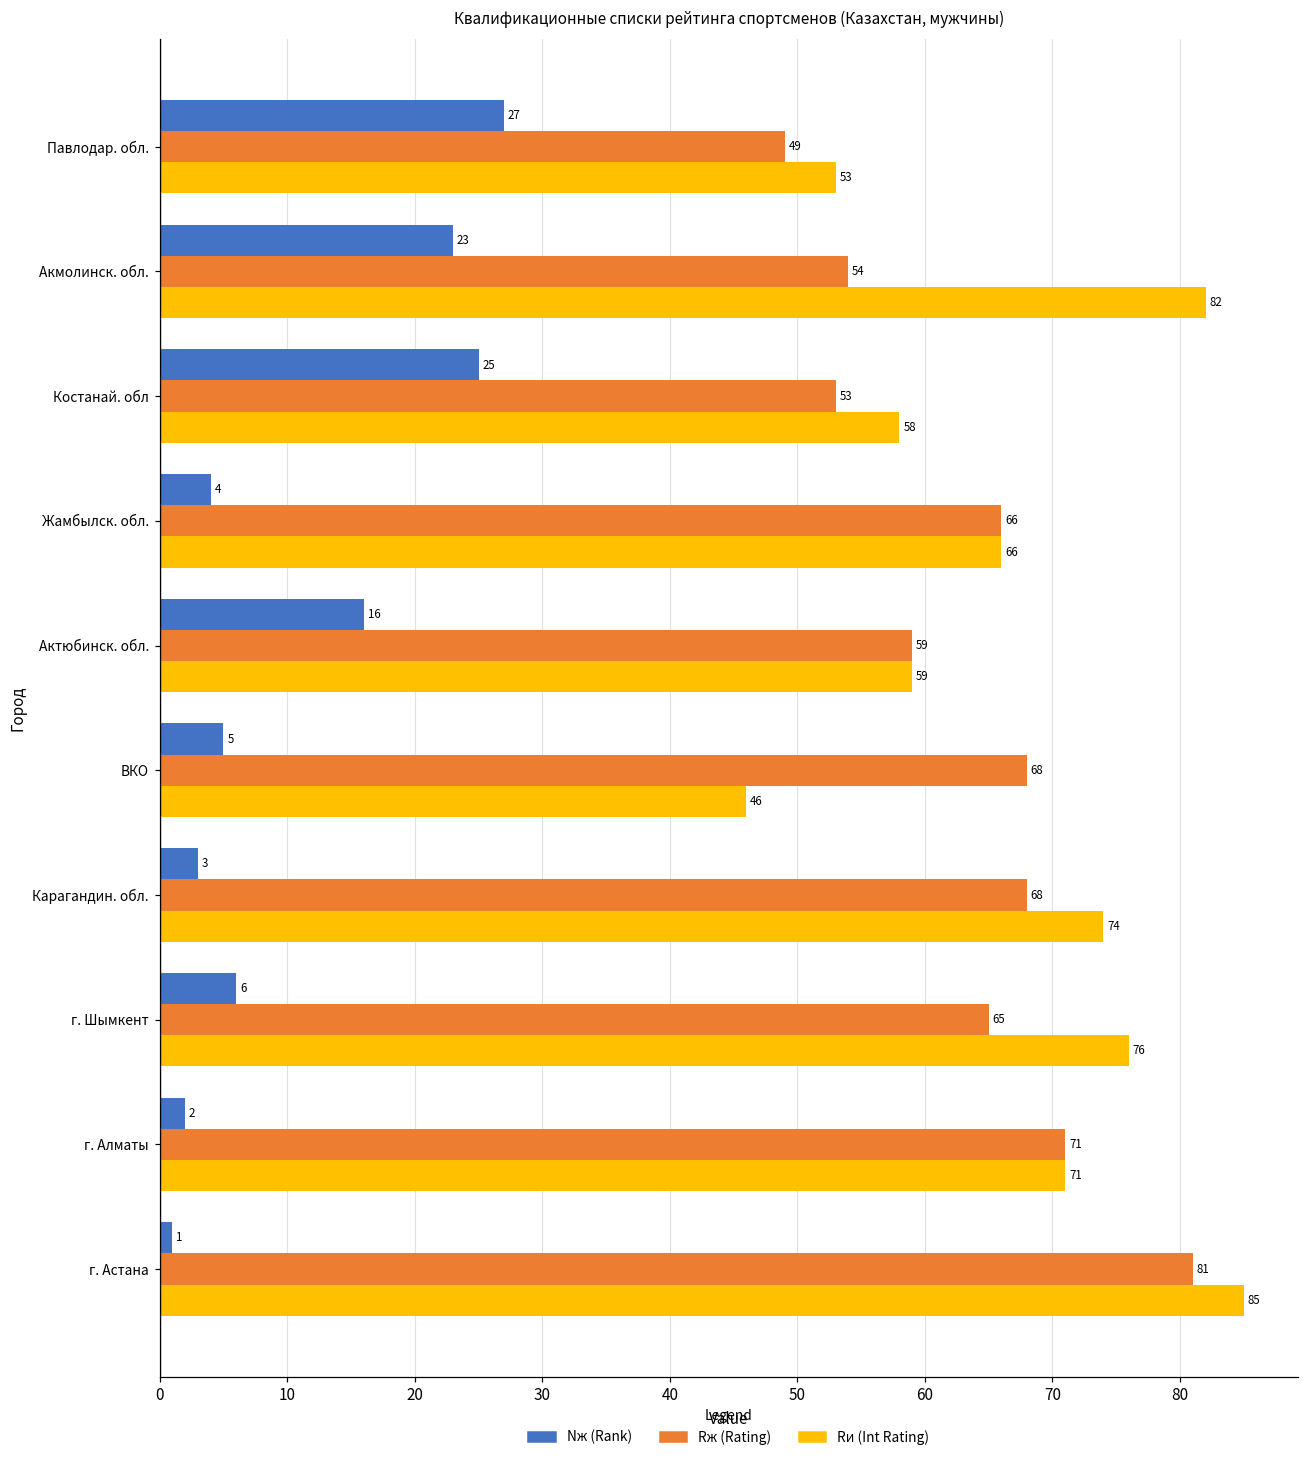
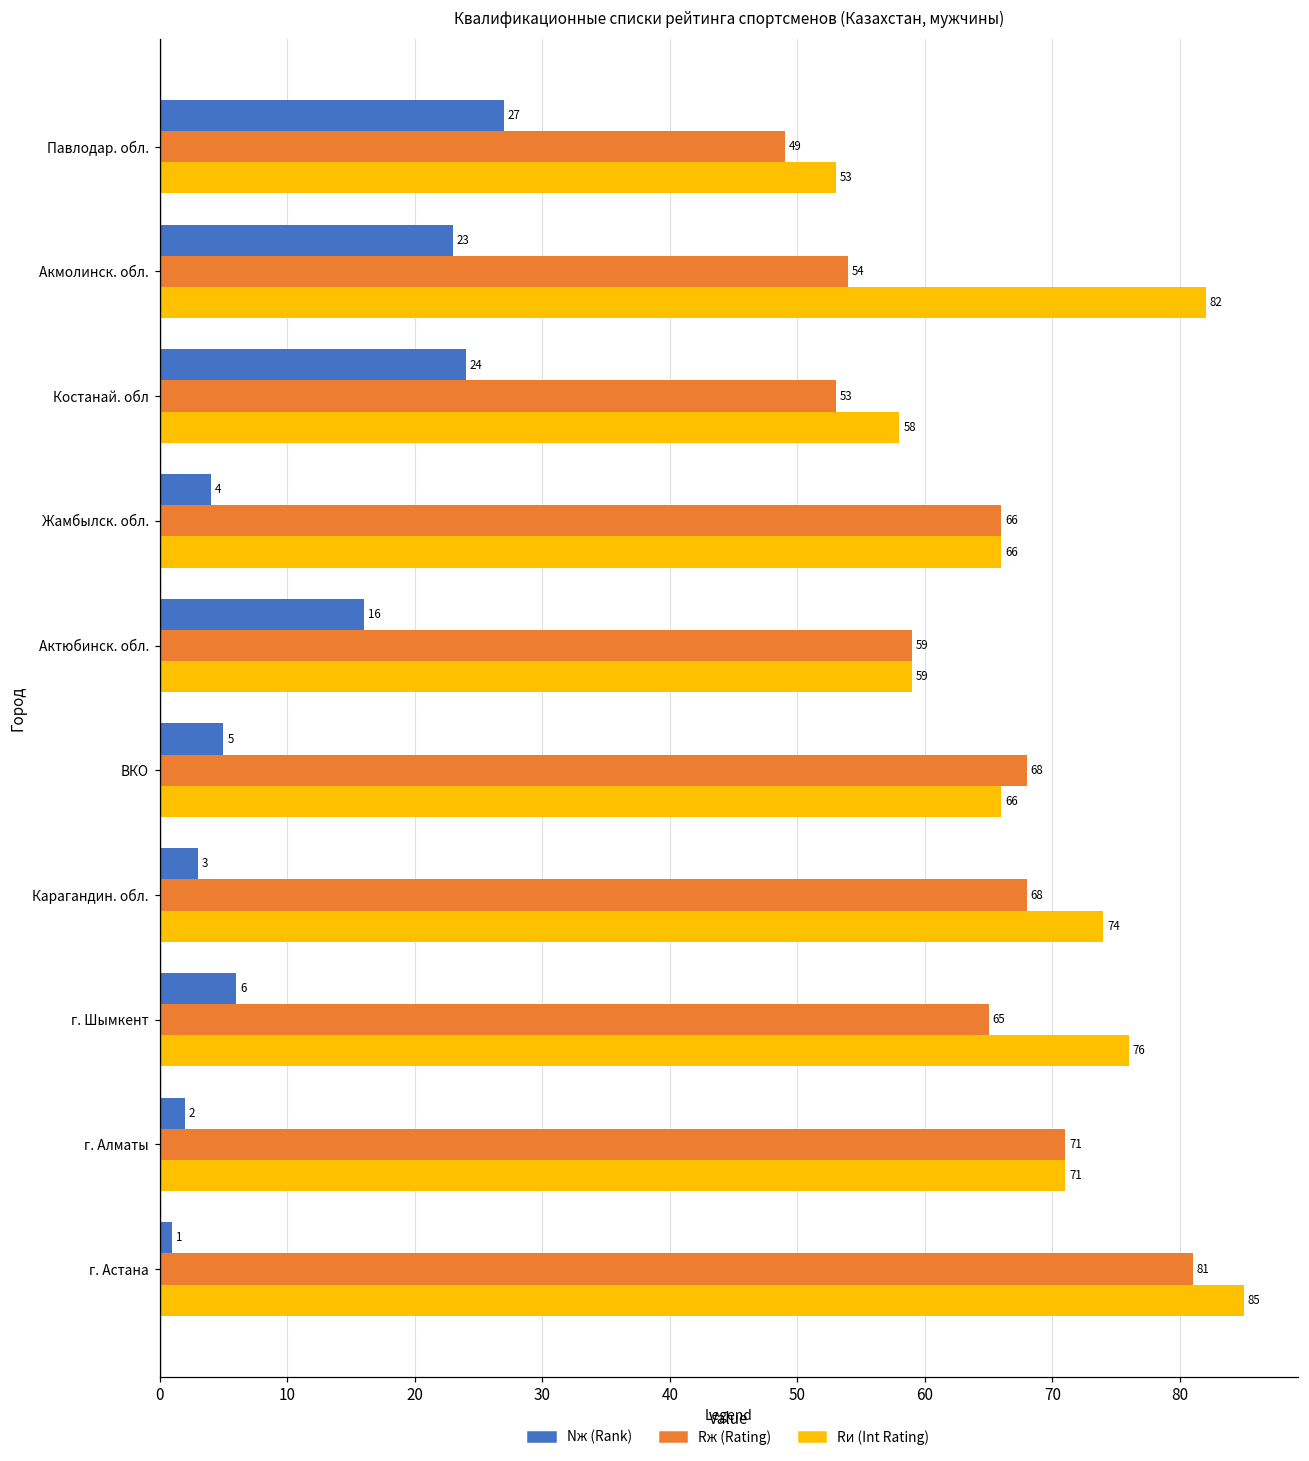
Nж (Rank), Костанай. обл: 25 -> 24
Rи (Int Rating), ВКО: 46 -> 66
